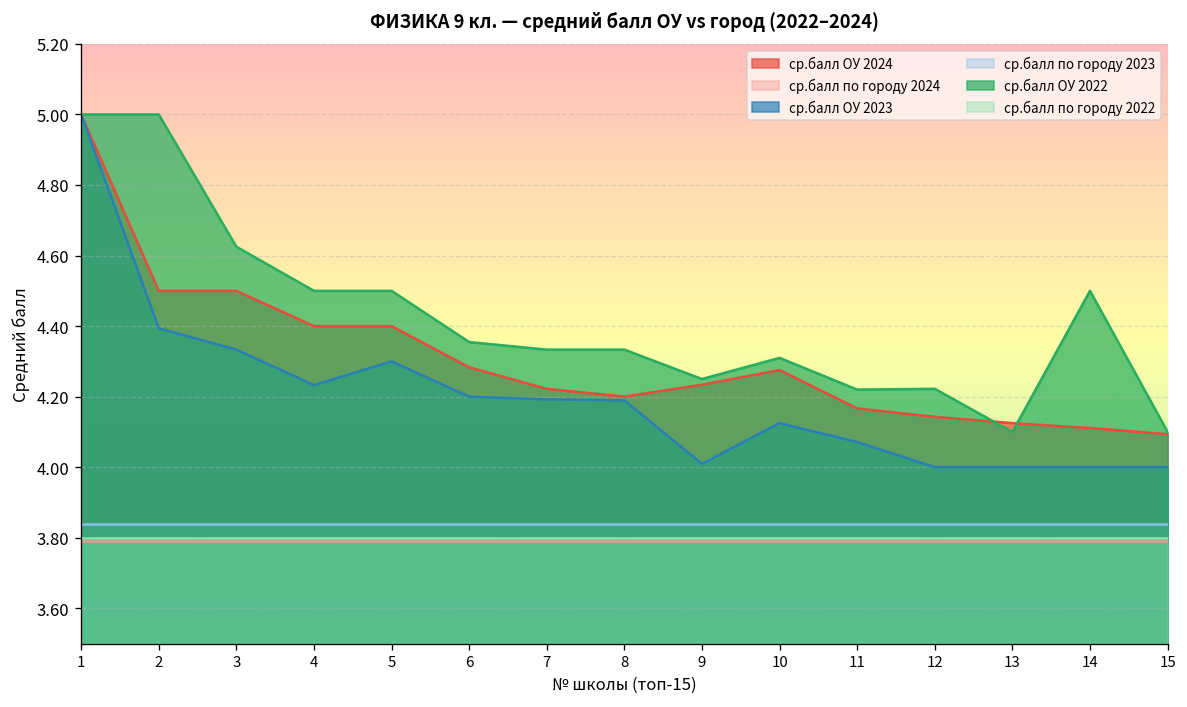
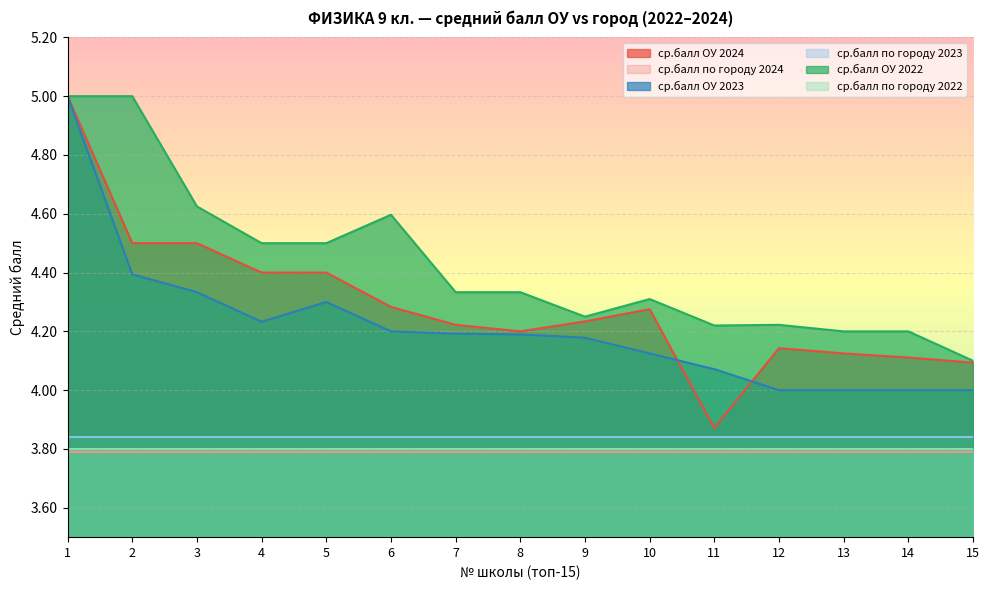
ср.балл ОУ 2022, 6: 4.35 -> 4.60
ср.балл ОУ 2023, 9: 4.01 -> 4.18
ср.балл ОУ 2024, 11: 4.17 -> 3.87
ср.балл ОУ 2022, 13: 4.1 -> 4.2
ср.балл ОУ 2022, 14: 4.5 -> 4.2
